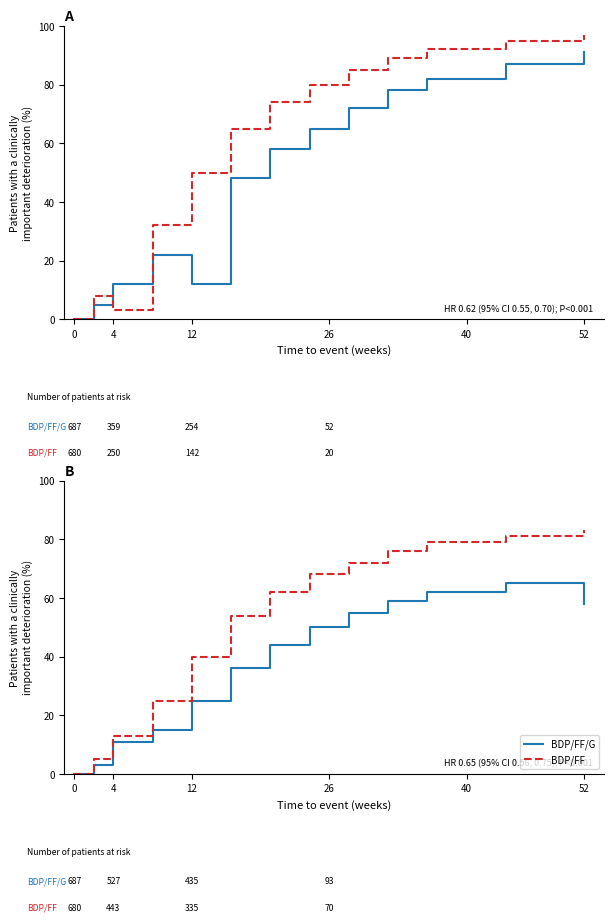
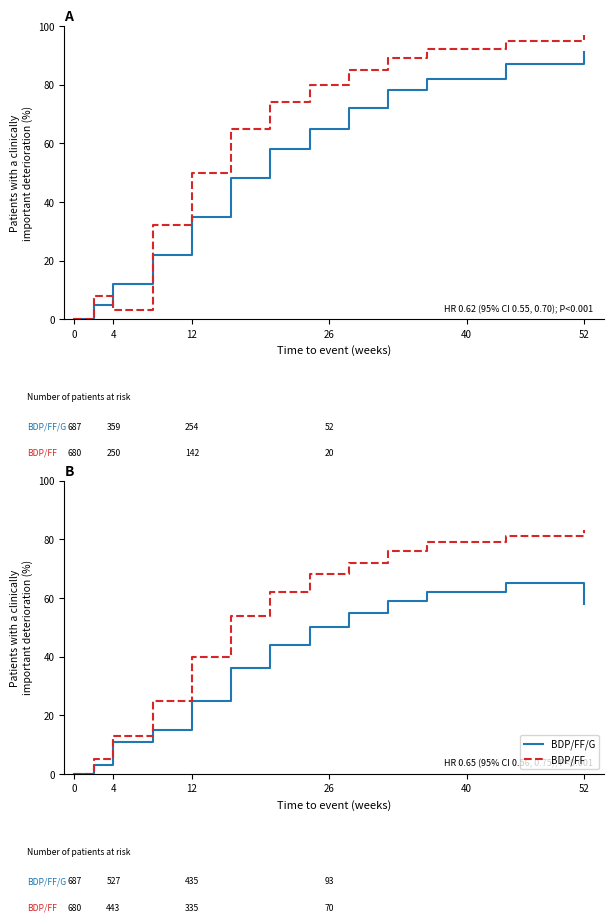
A, BDP/FF/G, 12: 12 -> 35
